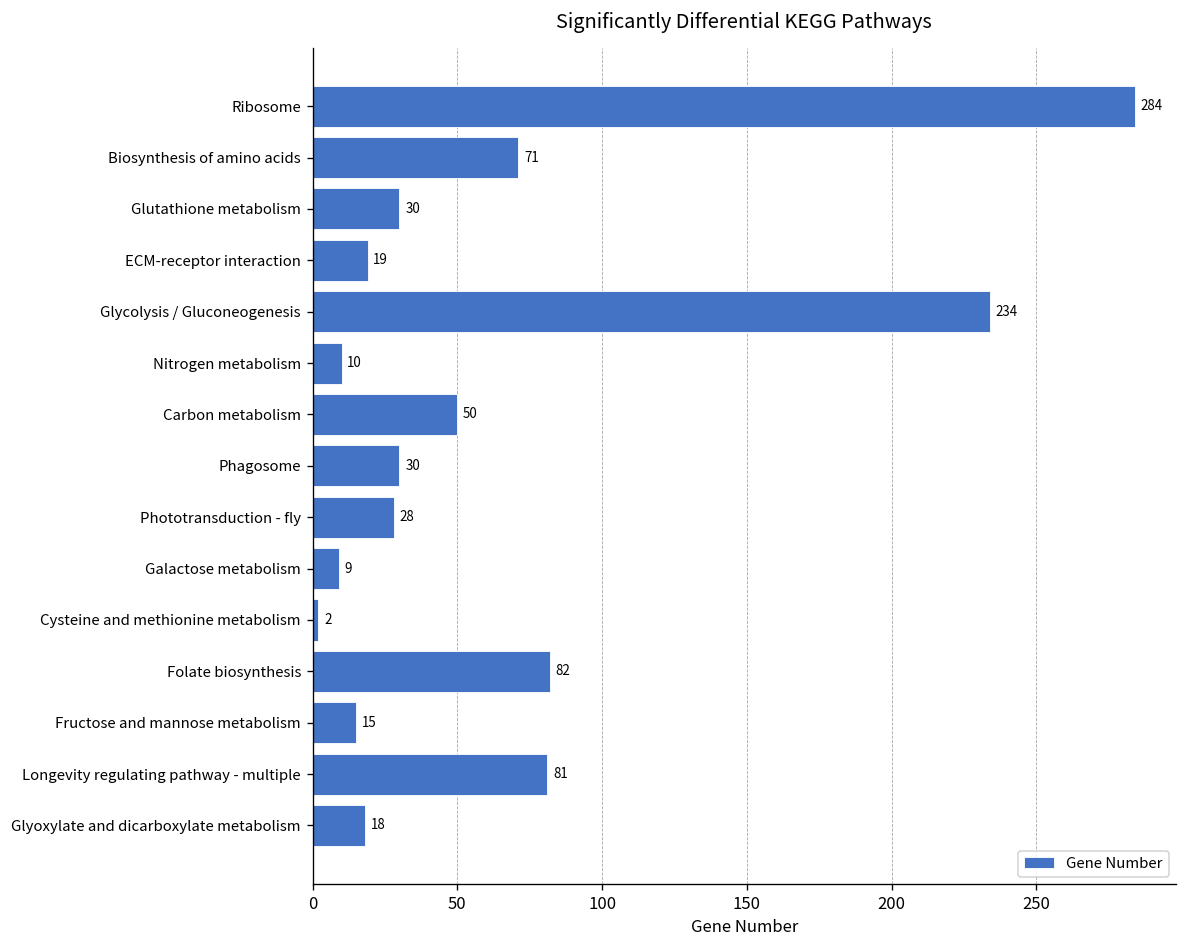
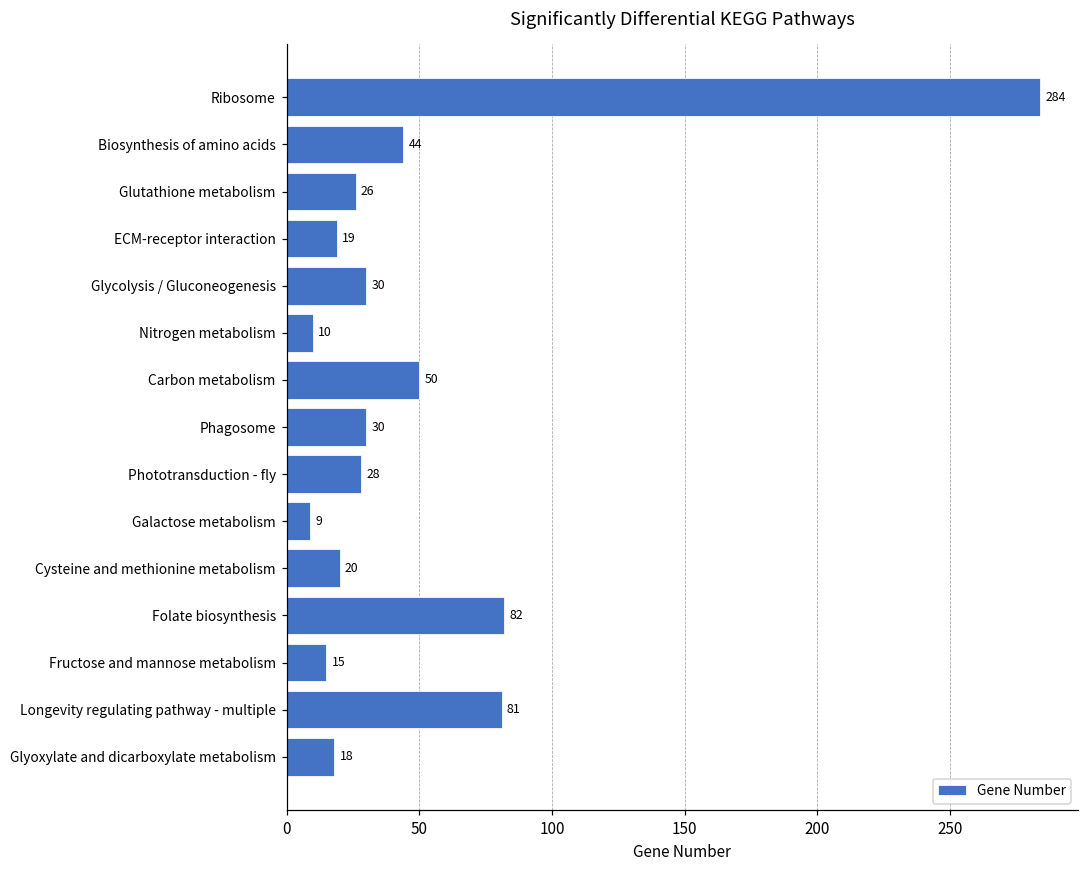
Biosynthesis of amino acids: 71 -> 44
Glutathione metabolism: 30 -> 26
Glycolysis / Gluconeogenesis: 234 -> 30
Cysteine and methionine metabolism: 2 -> 20
